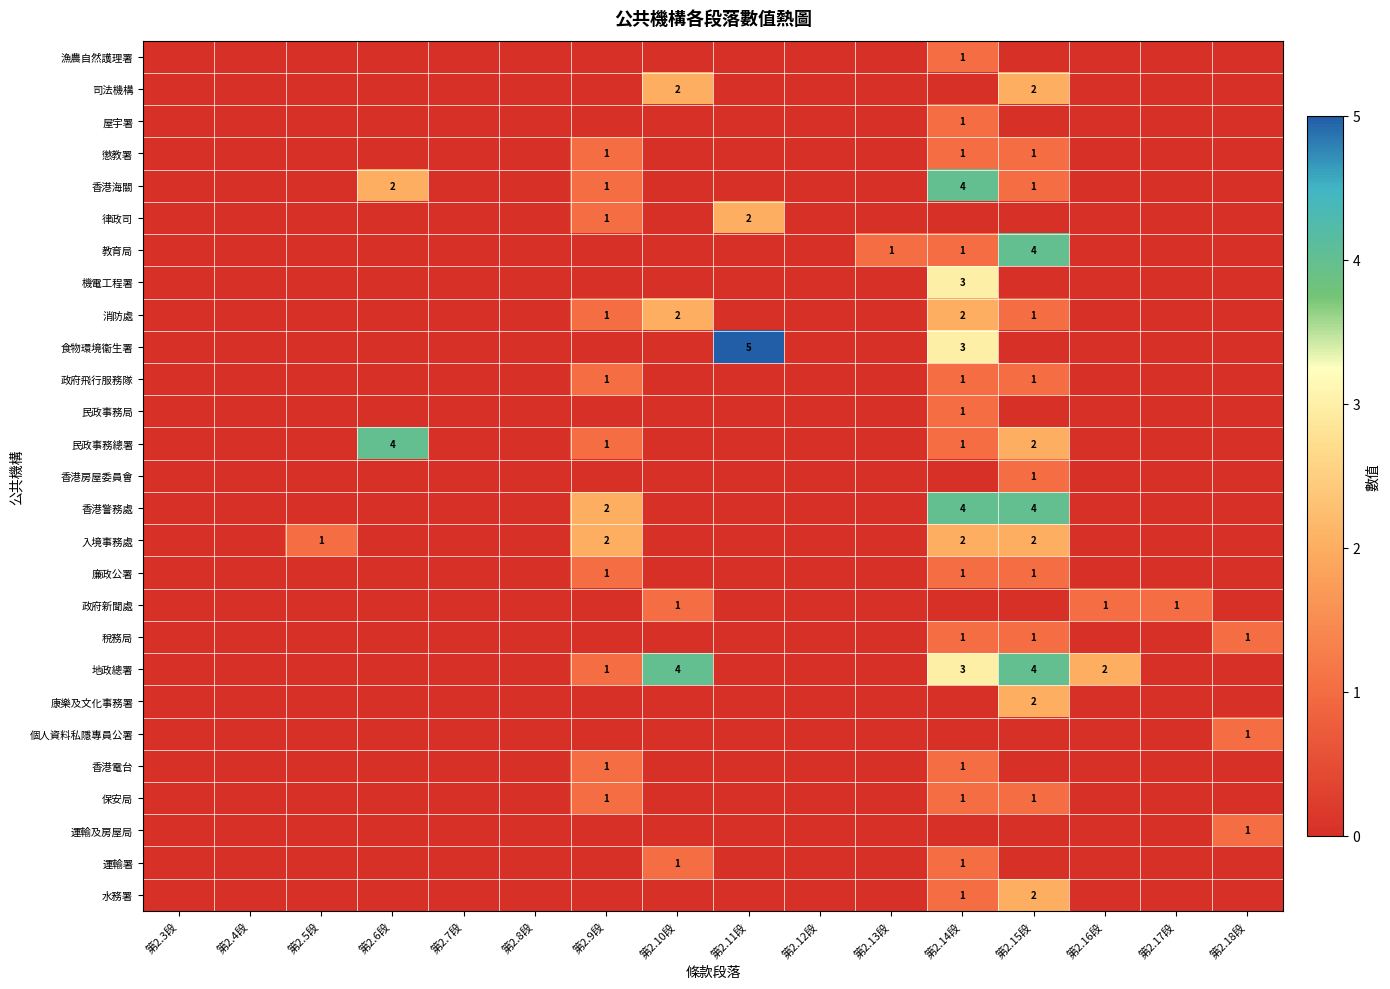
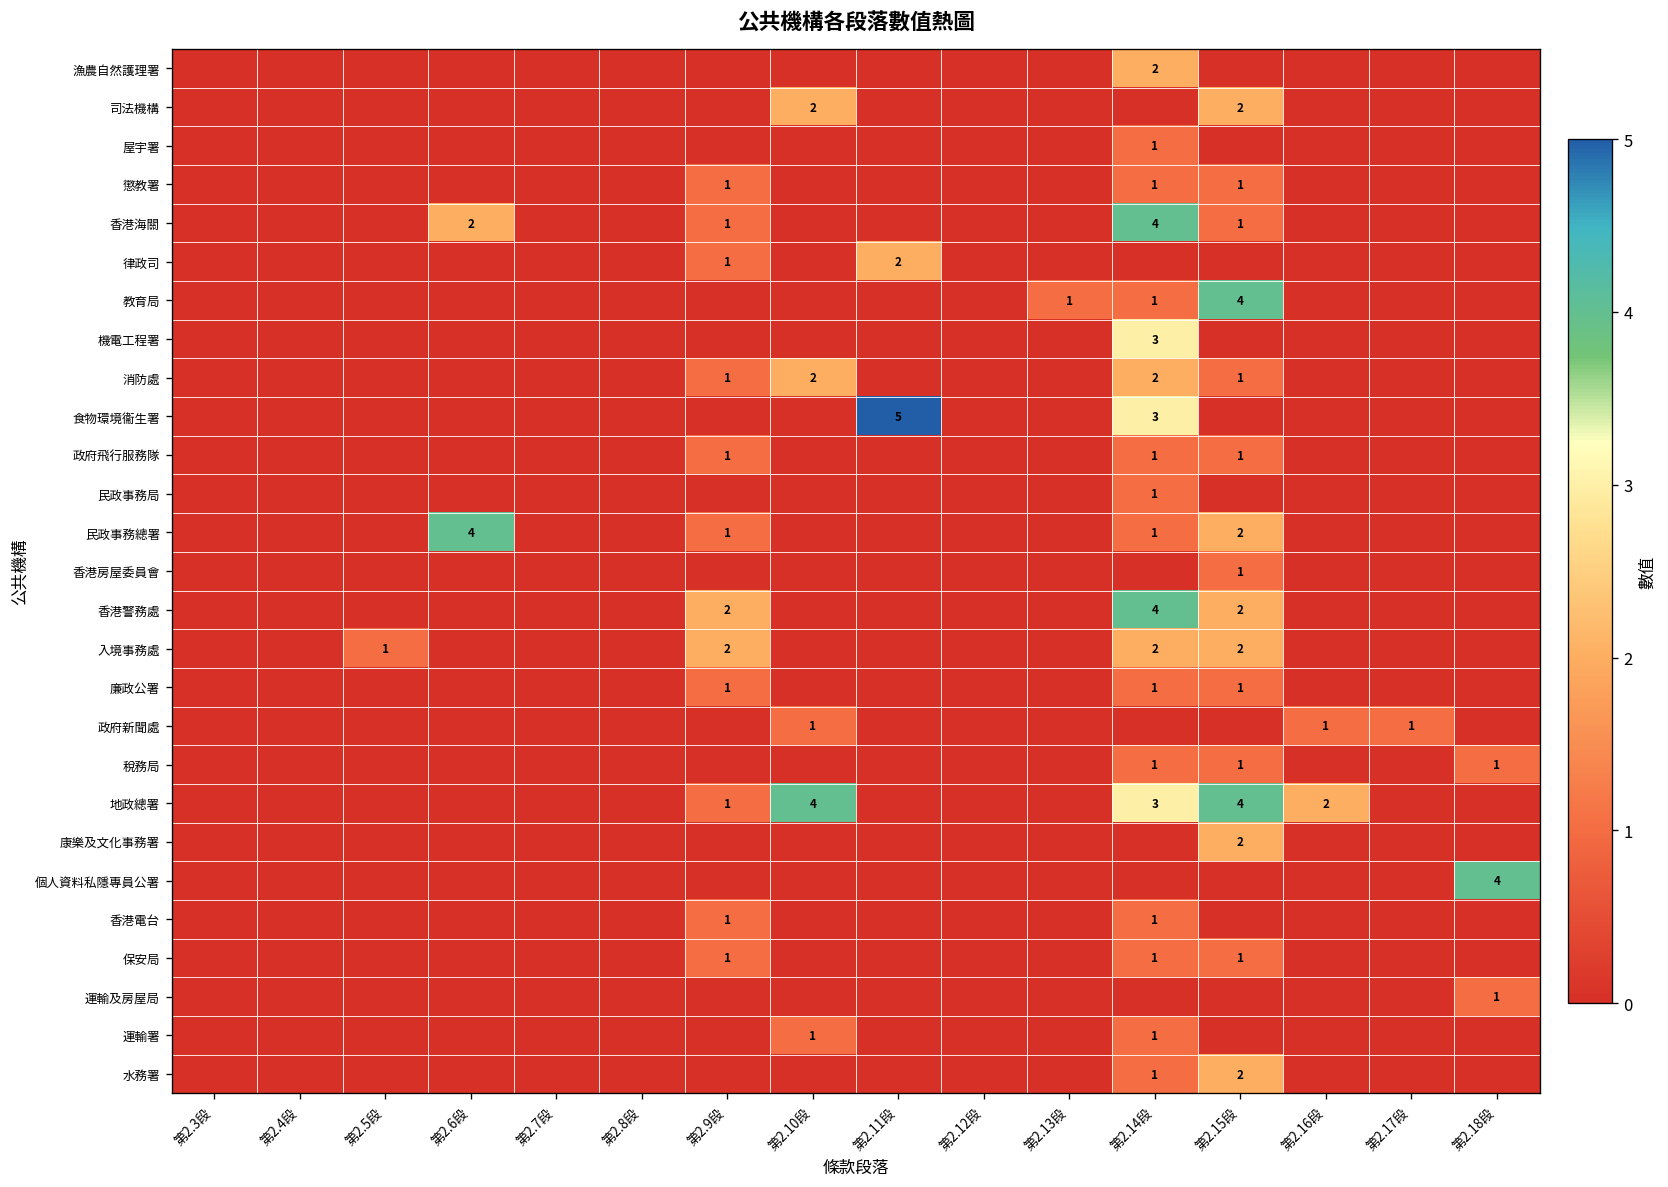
漁農自然護理署, 第2.14段: 1 -> 2
香港警務處, 第2.15段: 4 -> 2
個人資料私隱專員公署, 第2.18段: 1 -> 4
